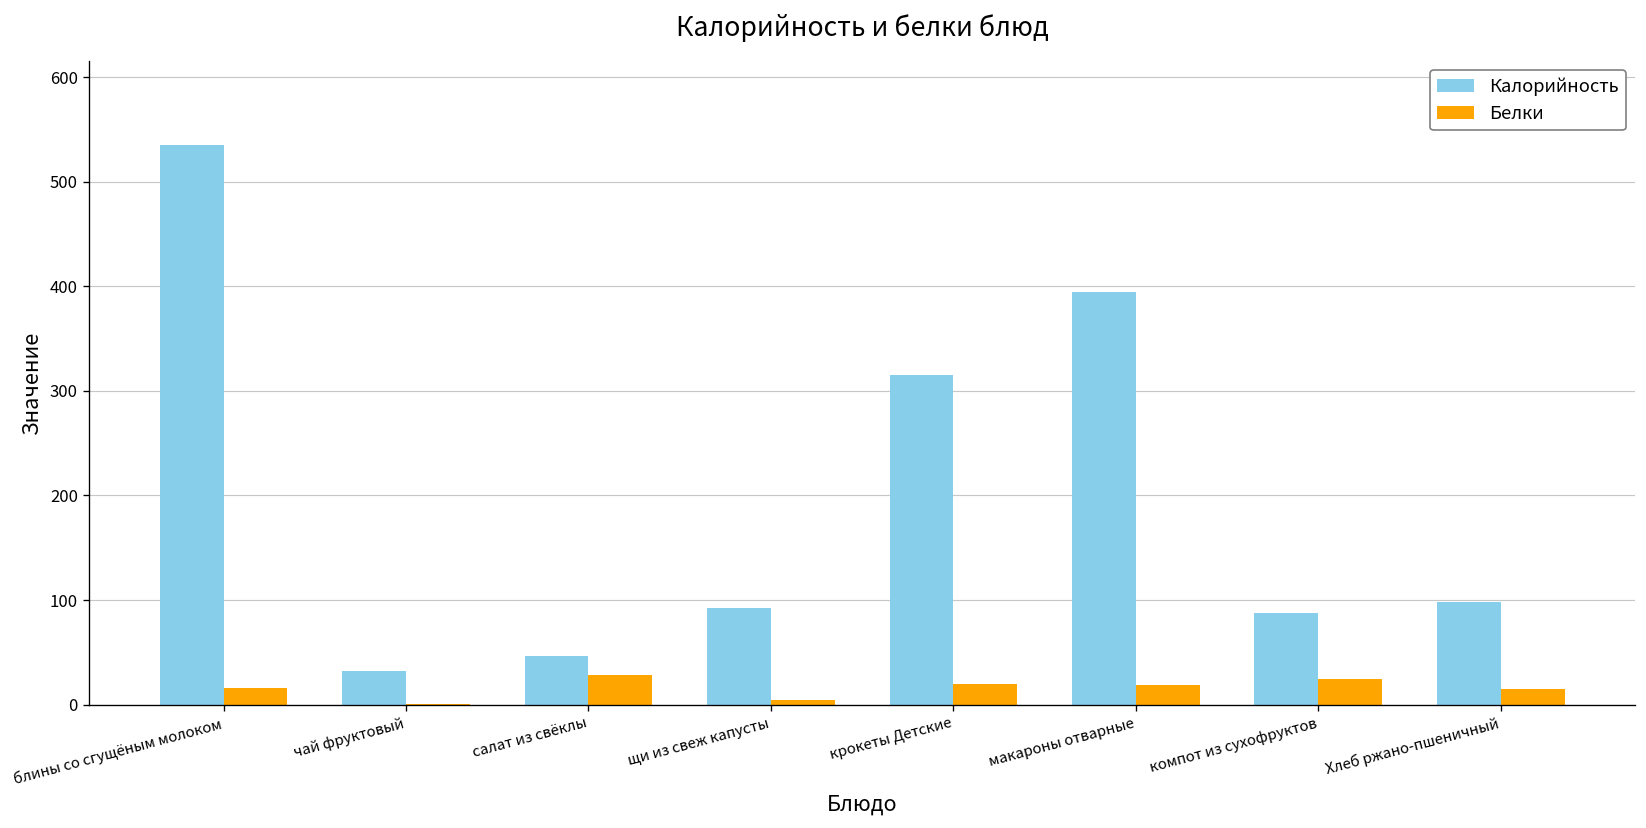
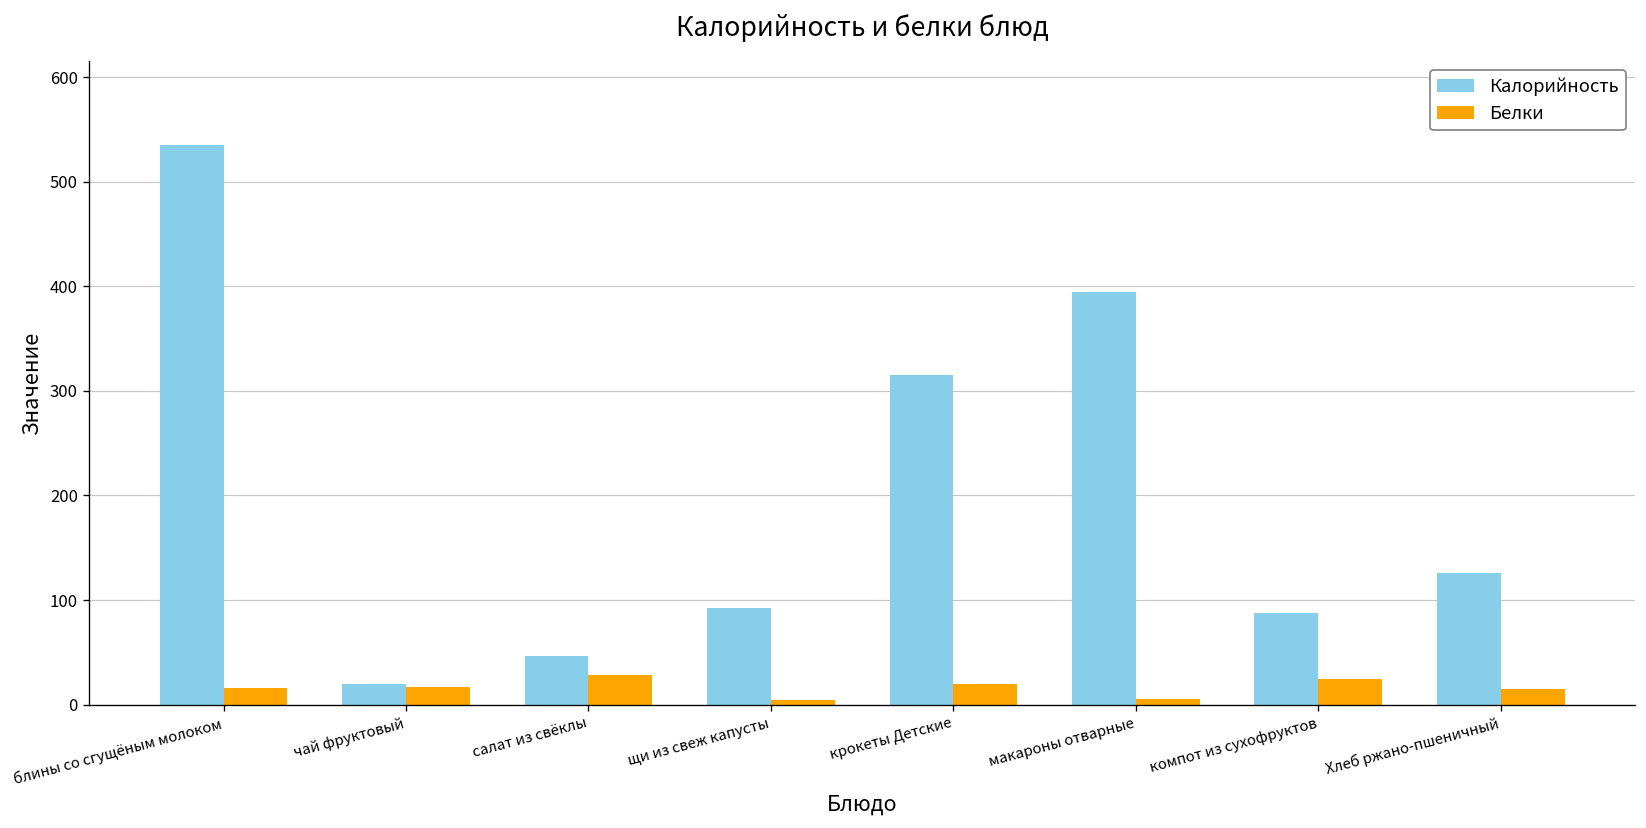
Калорийность, чай фруктовый: 30 -> 20
Белки, чай фруктовый: 0 -> 20
Белки, макароны отварные: 20 -> 10
Калорийность, Хлеб ржано-пшеничный: 100 -> 130
